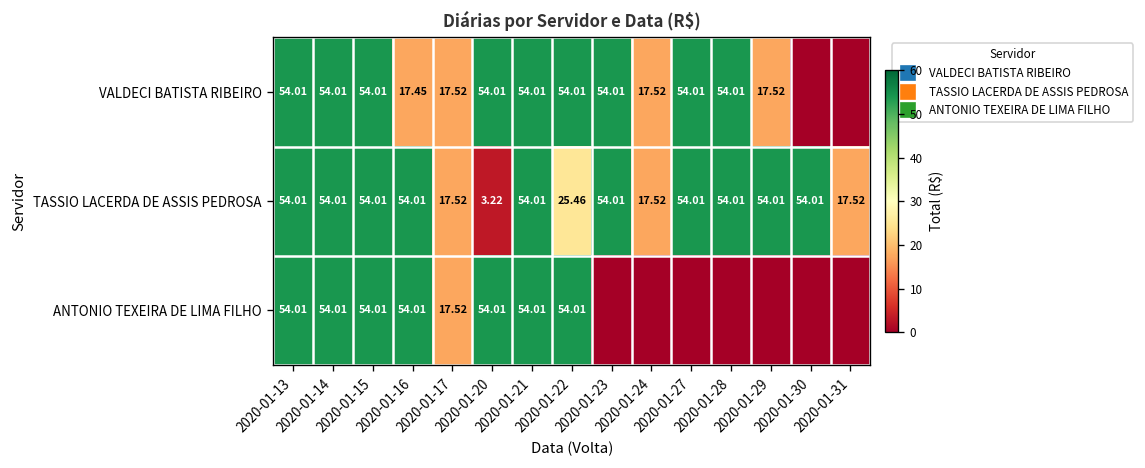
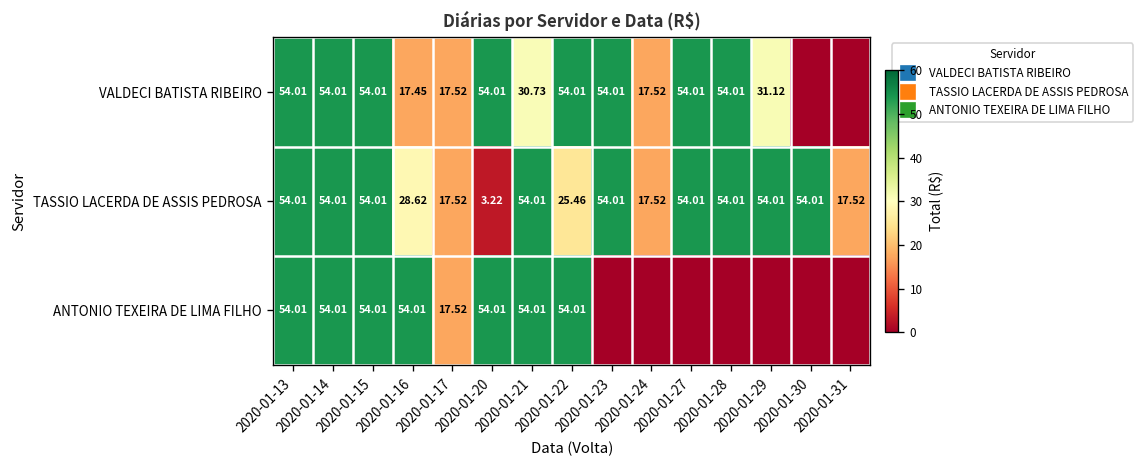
VALDECI BATISTA RIBEIRO, 2020-01-21: 54.01 -> 30.73
VALDECI BATISTA RIBEIRO, 2020-01-29: 17.52 -> 31.12
TASSIO LACERDA DE ASSIS PEDROSA, 2020-01-16: 54.01 -> 28.62
